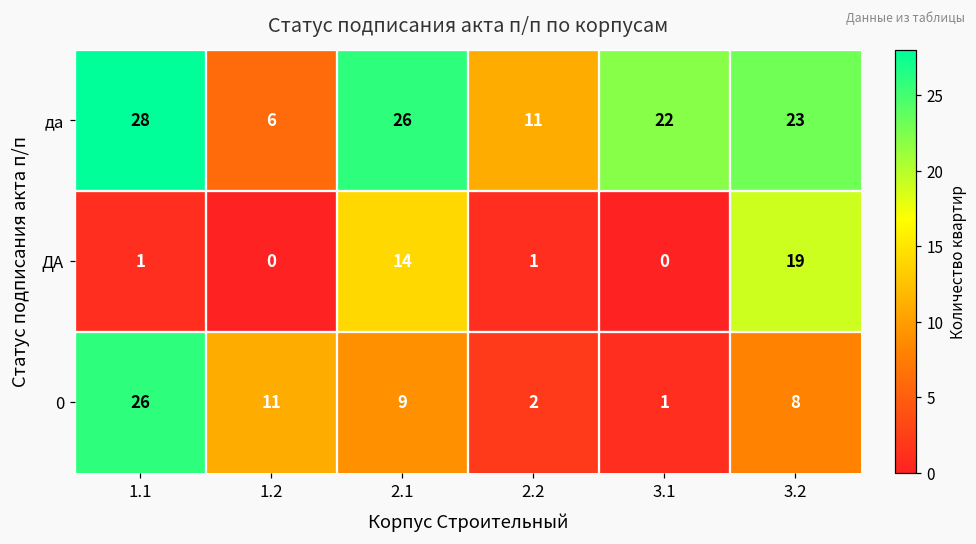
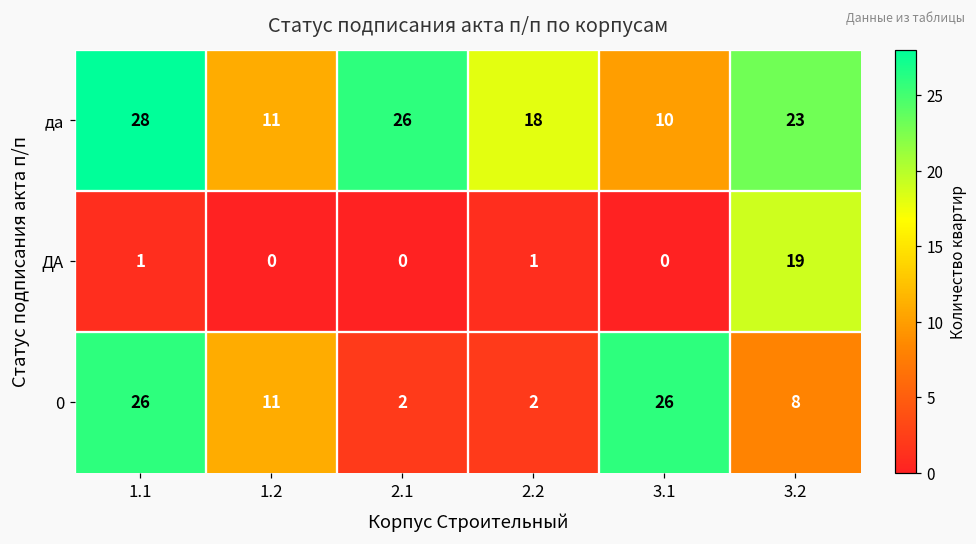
да, 1.2: 6 -> 11
да, 2.2: 11 -> 18
да, 3.1: 22 -> 10
ДА, 2.1: 14 -> 0
0, 2.1: 9 -> 2
0, 3.1: 1 -> 26
